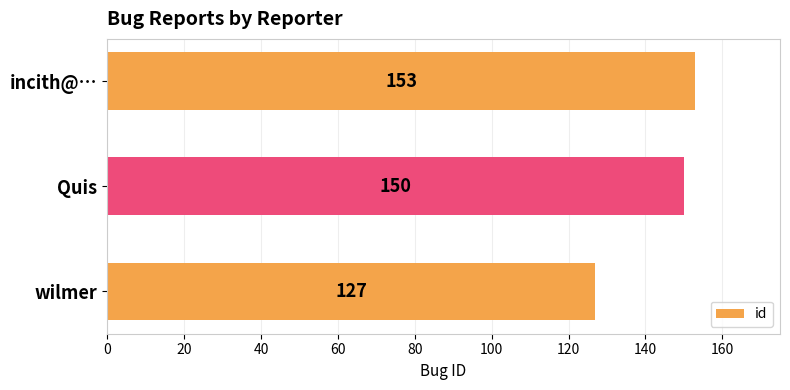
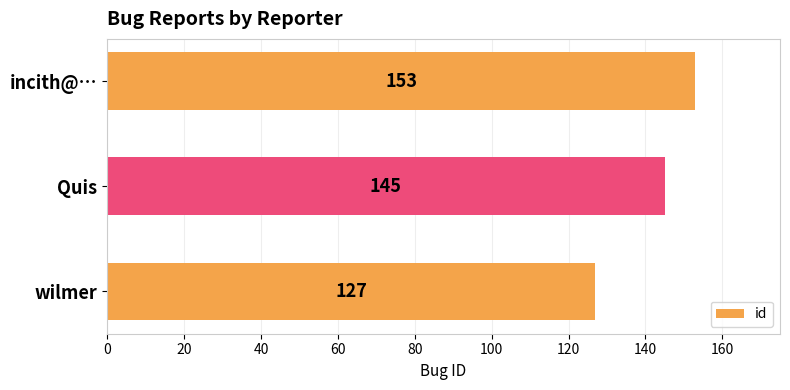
Quis: 150 -> 145
